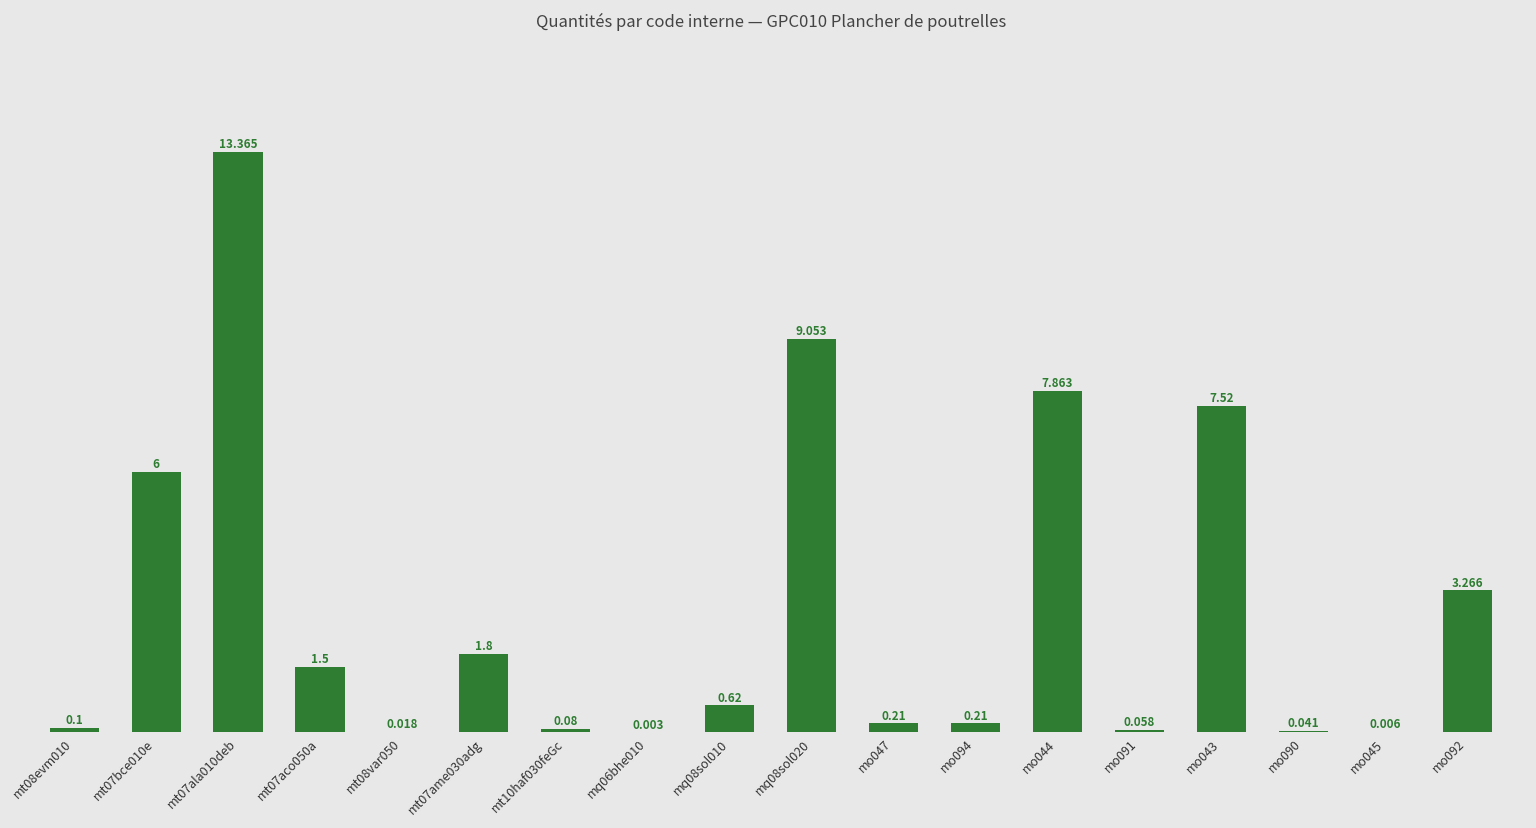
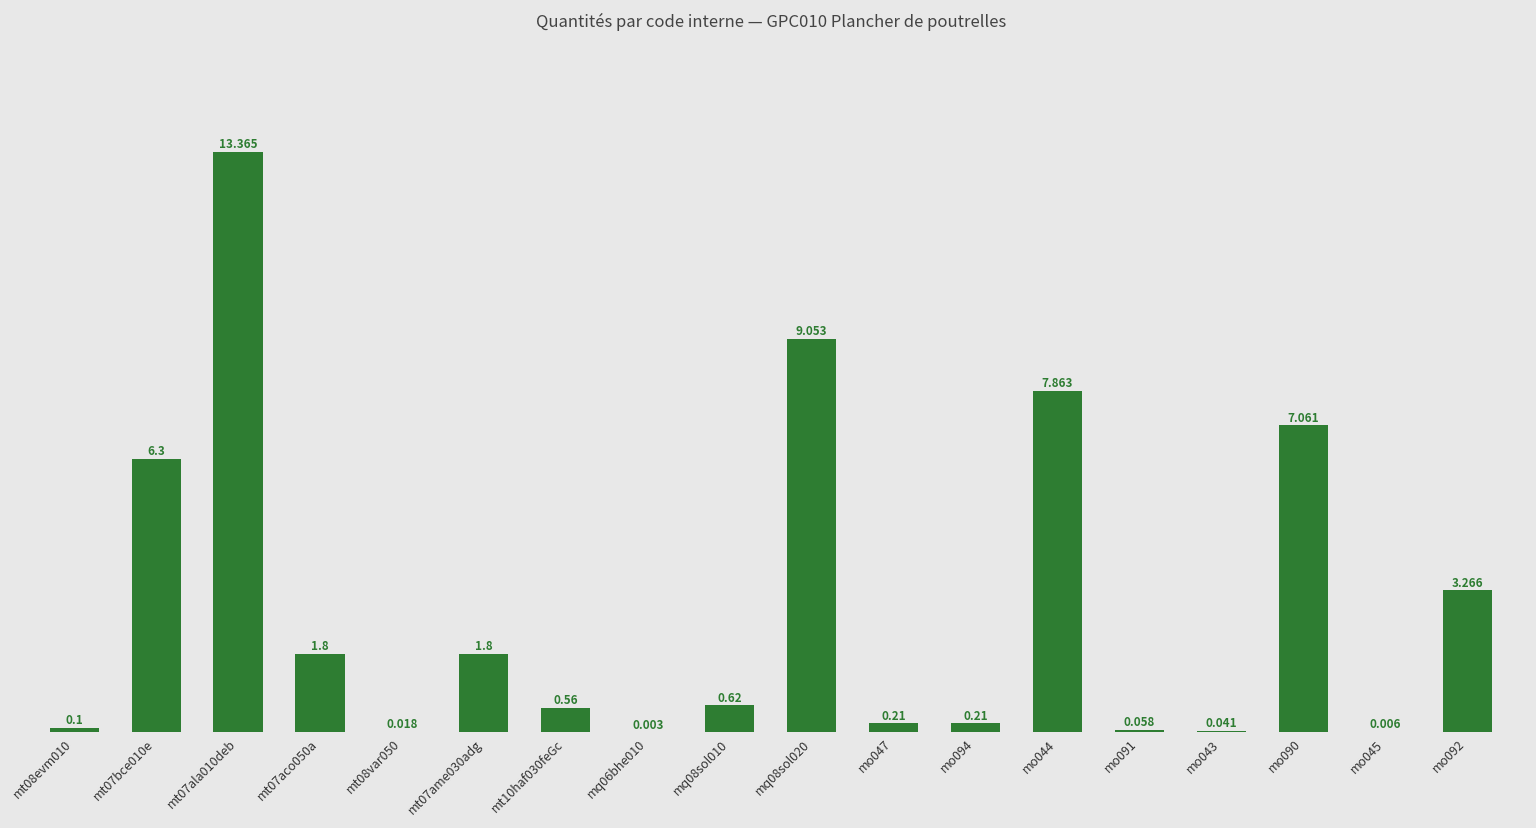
mt07bce010e: 6 -> 6.3
mt07aco050a: 1.5 -> 1.8
mt10haf030feGc: 0.08 -> 0.56
mo043: 7.52 -> 0.041
mo090: 0.041 -> 7.061
